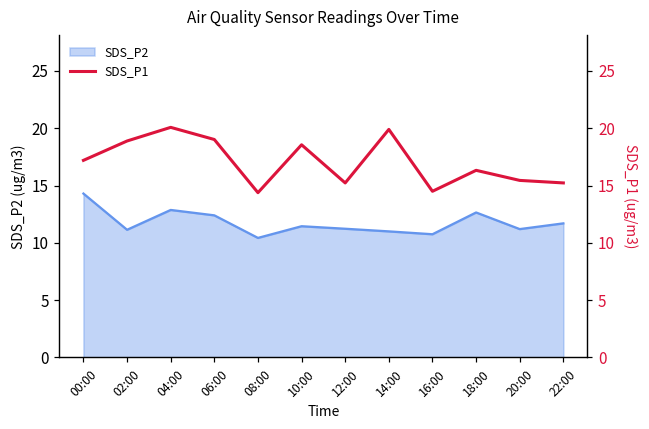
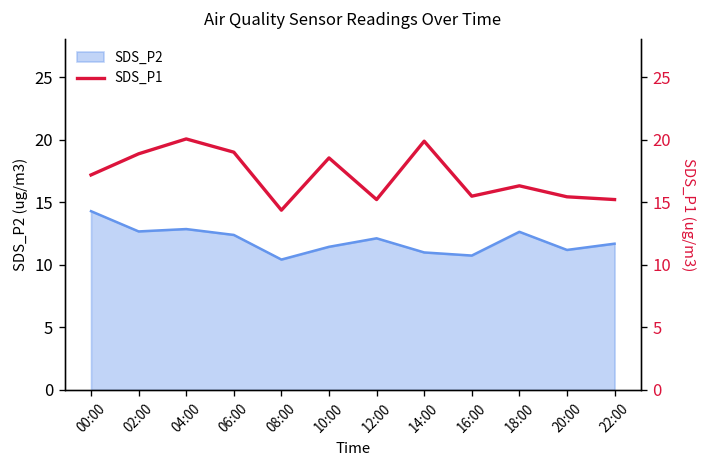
SDS_P2, 02:00: 11.1 -> 12.7
SDS_P2, 12:00: 11.2 -> 12.1
SDS_P1, 16:00: 14.5 -> 15.5
